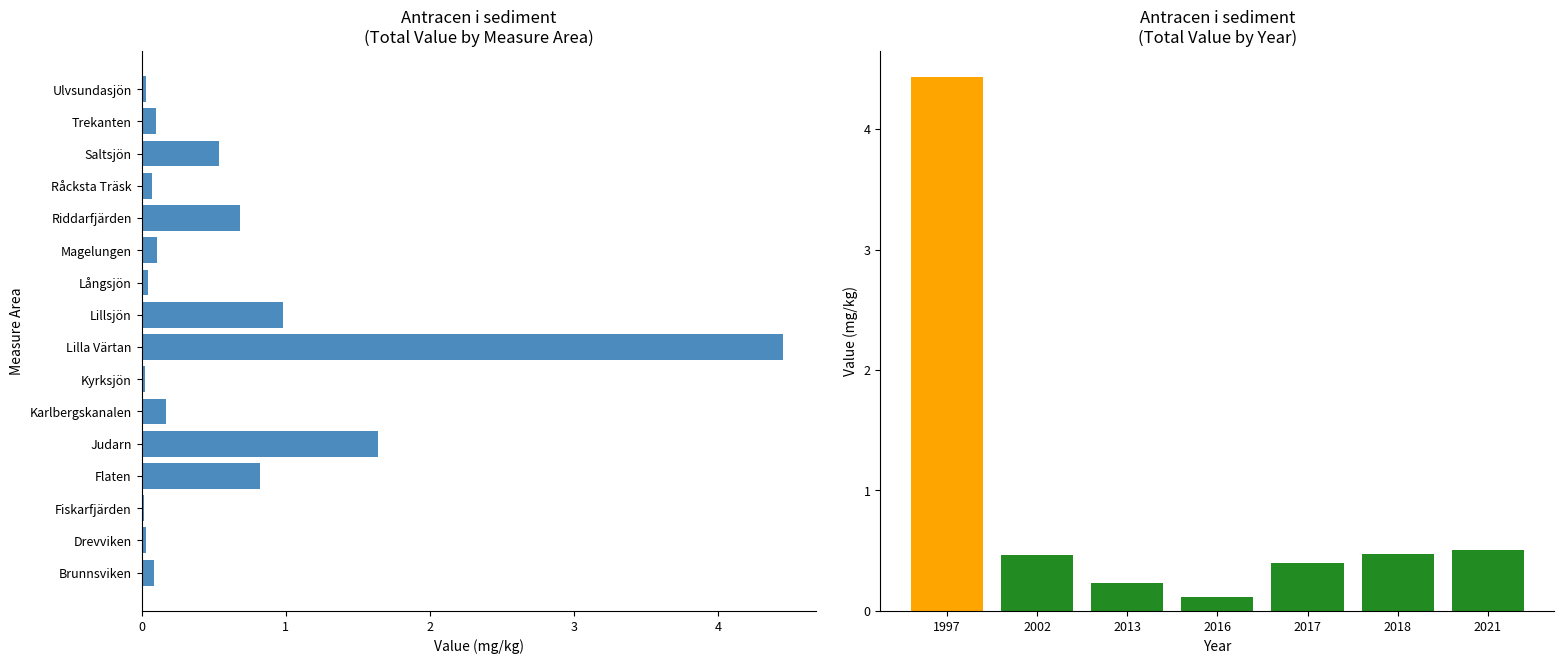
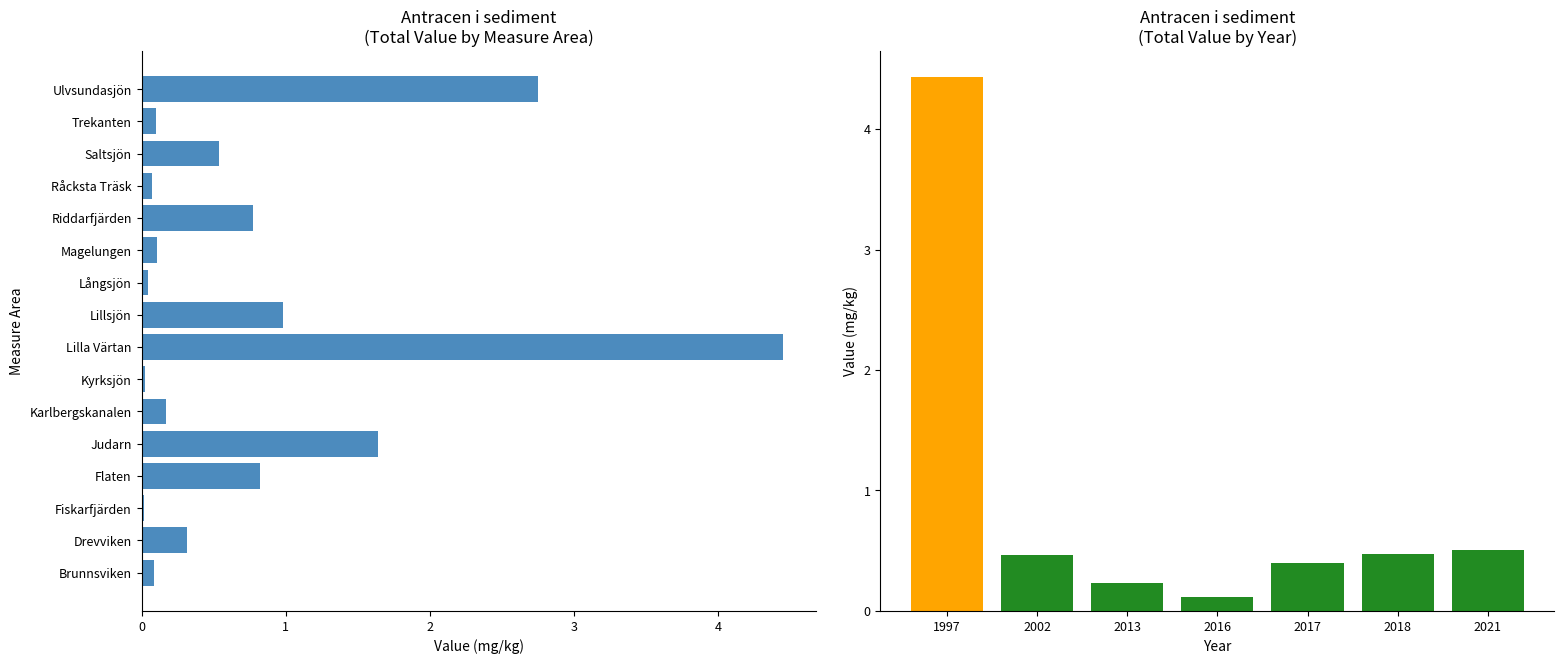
Antracen i sediment (Total Value by Measure Area), Ulvsundasjön: 0.03 -> 2.75
Antracen i sediment (Total Value by Measure Area), Riddarfjärden: 0.68 -> 0.77
Antracen i sediment (Total Value by Measure Area), Drevviken: 0.03 -> 0.32
